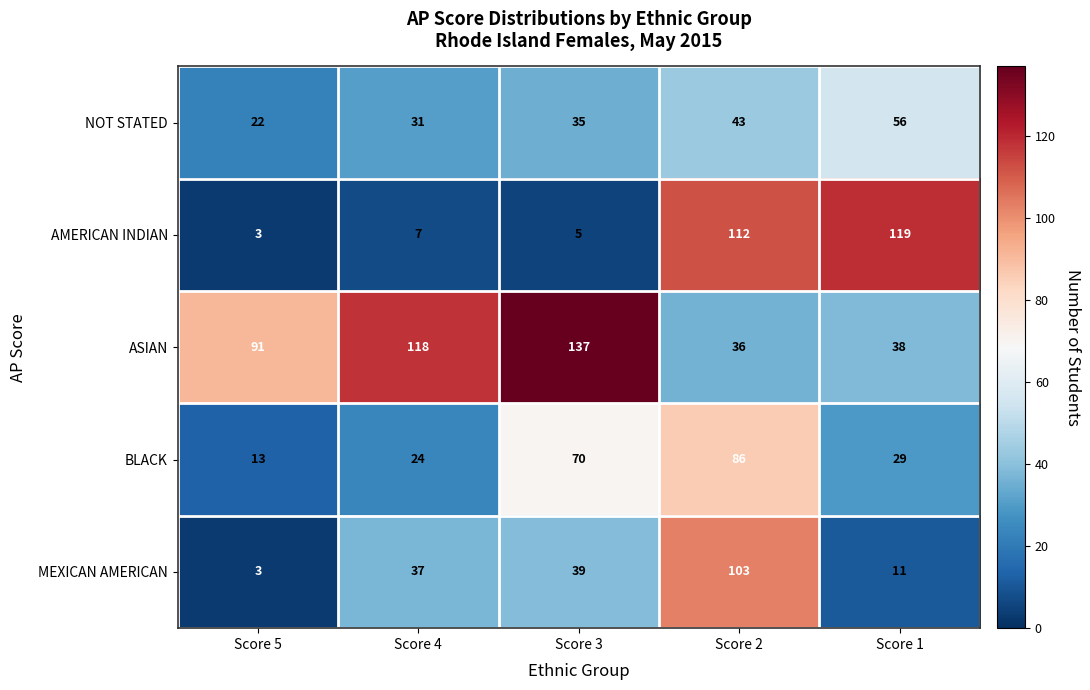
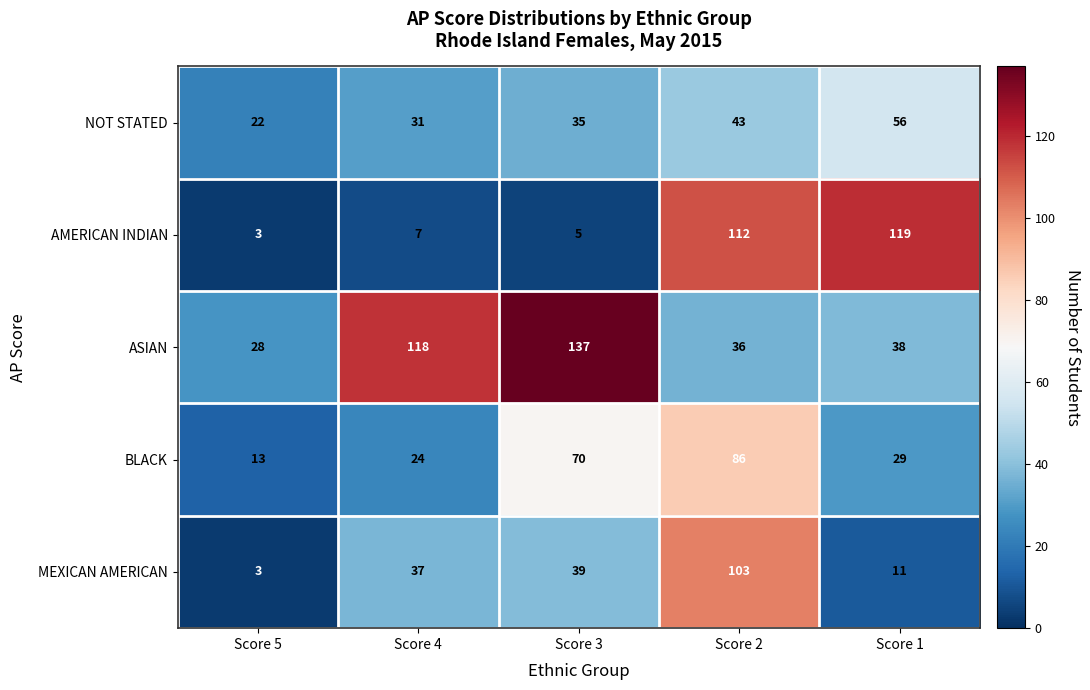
ASIAN, Score 5: 91 -> 28
